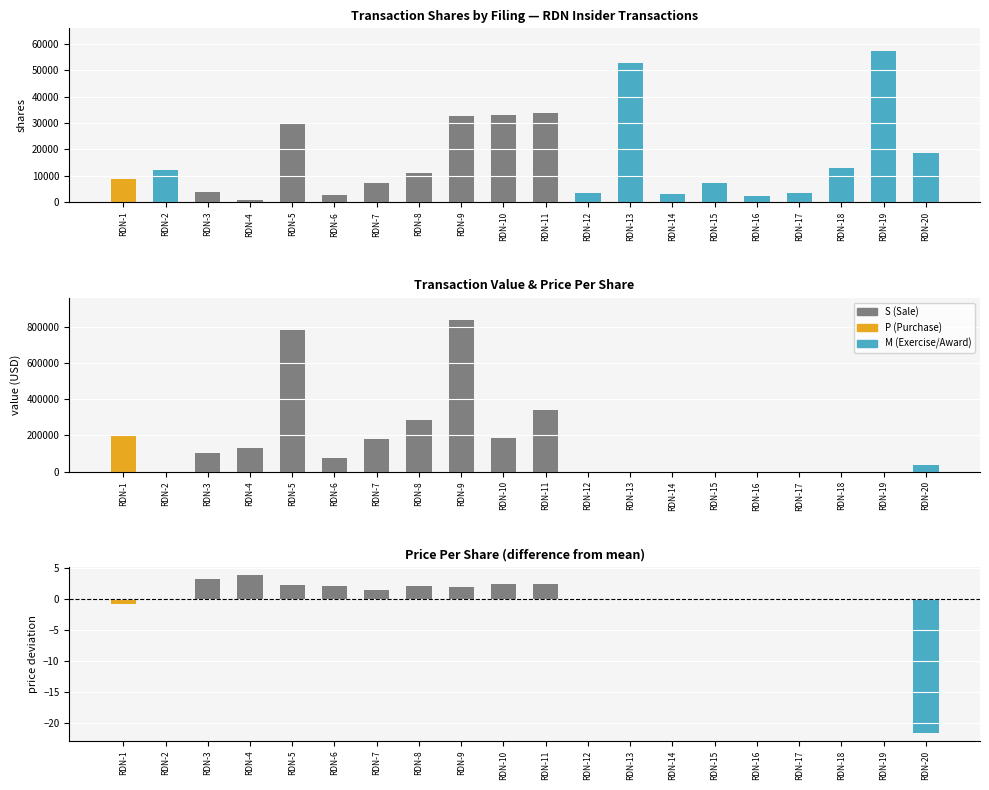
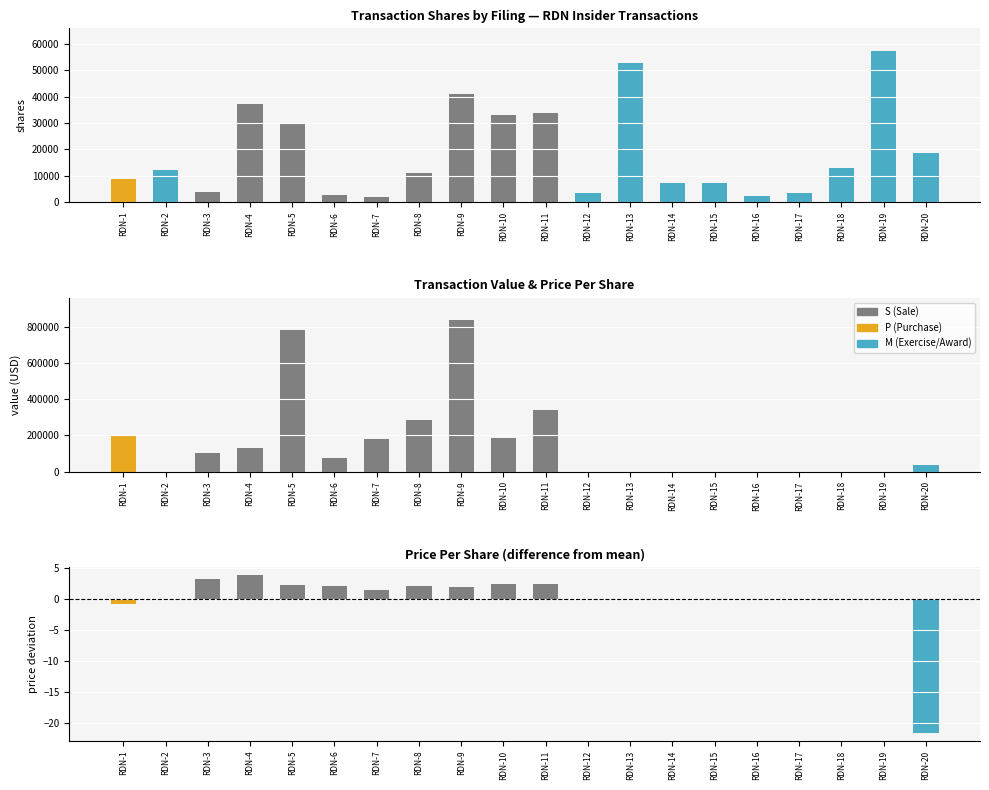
Transaction Shares by Filing — RDN Insider Transactions, RDN-4: 1000 -> 37000
Transaction Shares by Filing — RDN Insider Transactions, RDN-7: 7000 -> 2000
Transaction Shares by Filing — RDN Insider Transactions, RDN-9: 33000 -> 41000
Transaction Shares by Filing — RDN Insider Transactions, RDN-14: 3000 -> 7000
